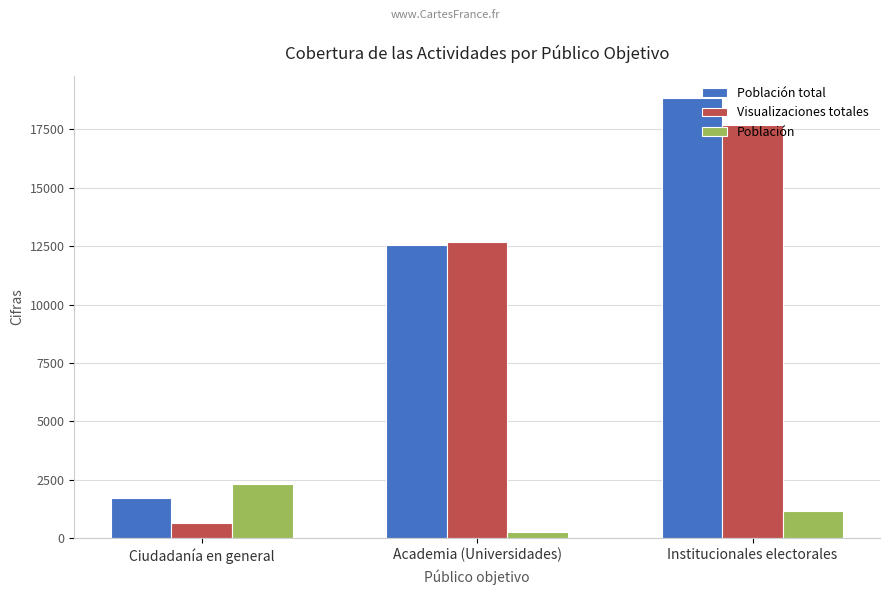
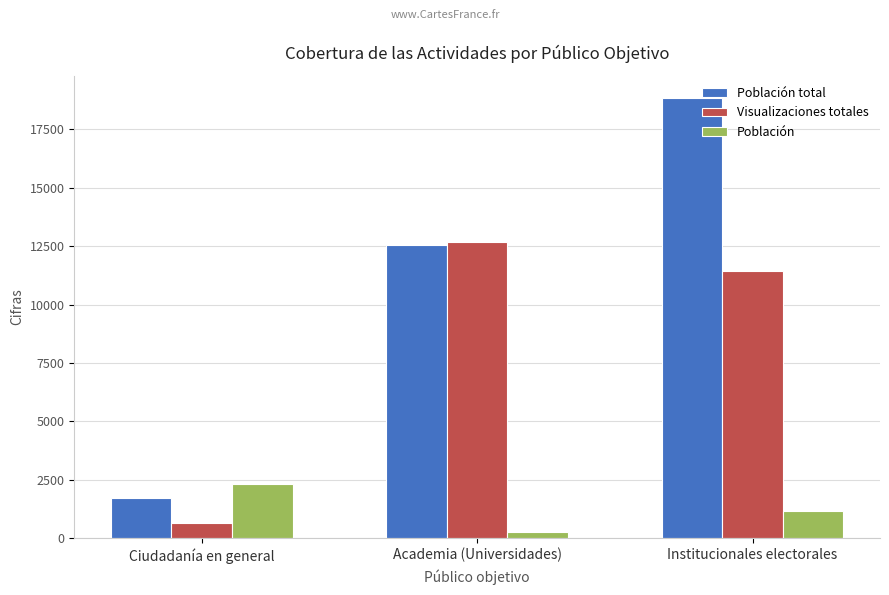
Visualizaciones totales, Institucionales electorales: 17700 -> 11400
